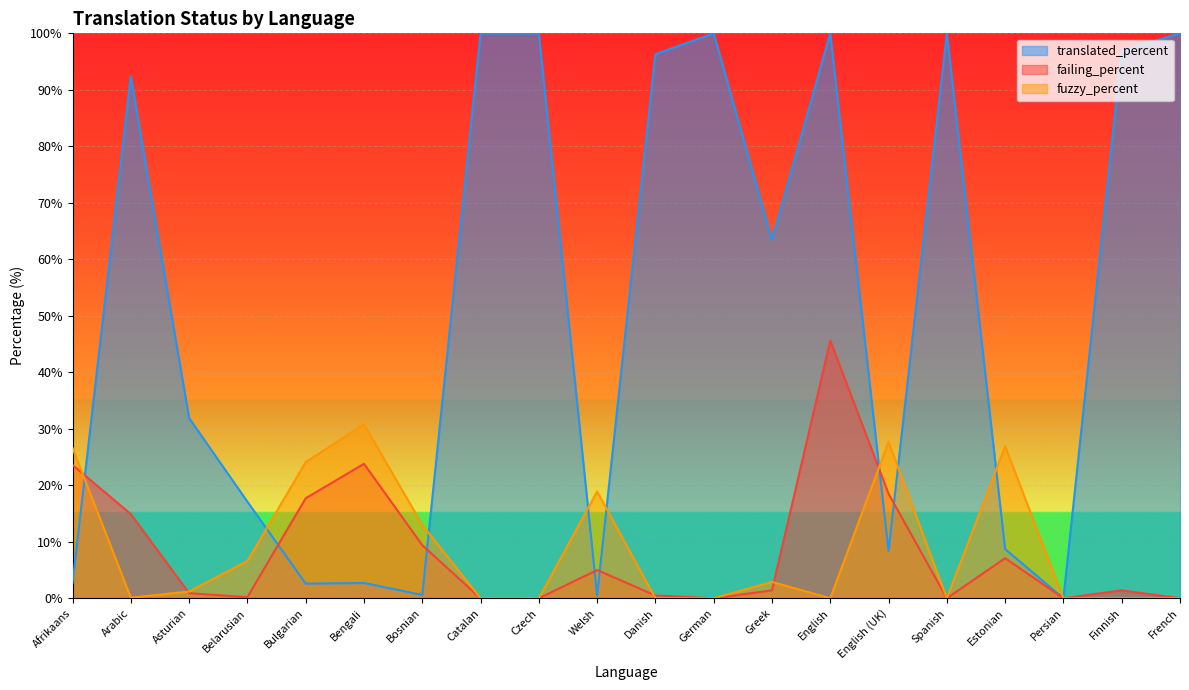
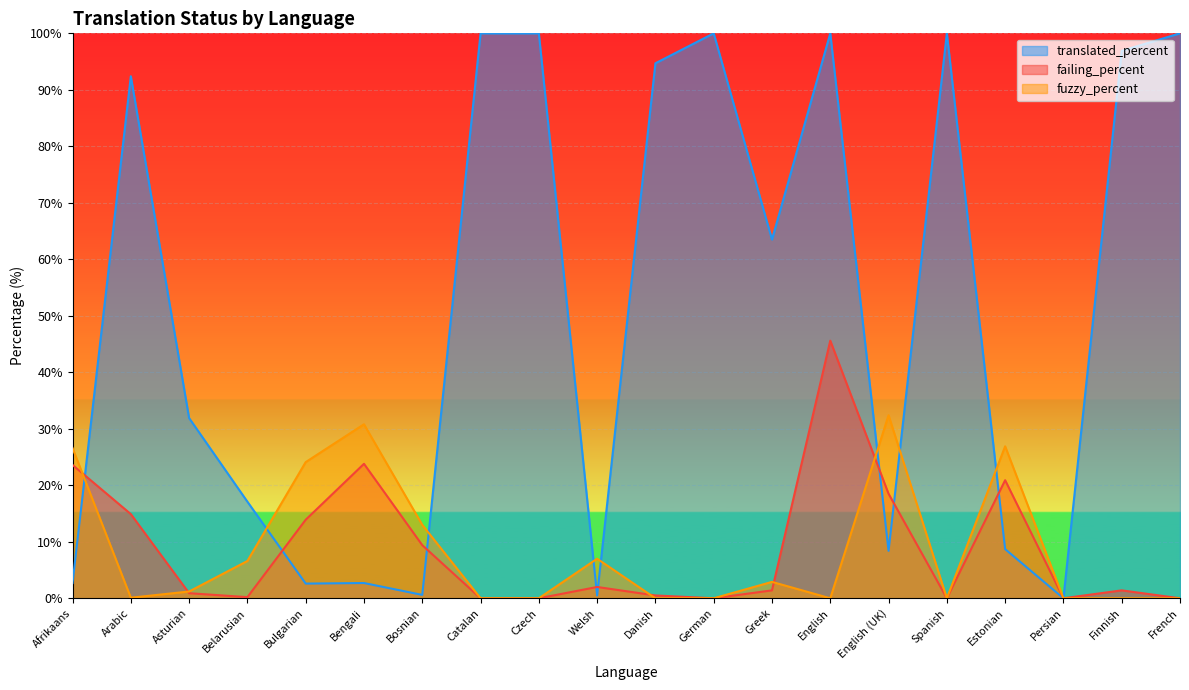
failing_percent, Bulgarian: 18% -> 14%
failing_percent, Welsh: 5% -> 2%
fuzzy_percent, Welsh: 19% -> 7%
translated_percent, Danish: 96% -> 95%
fuzzy_percent, English (UK): 28% -> 32%
failing_percent, Estonian: 7% -> 21%
